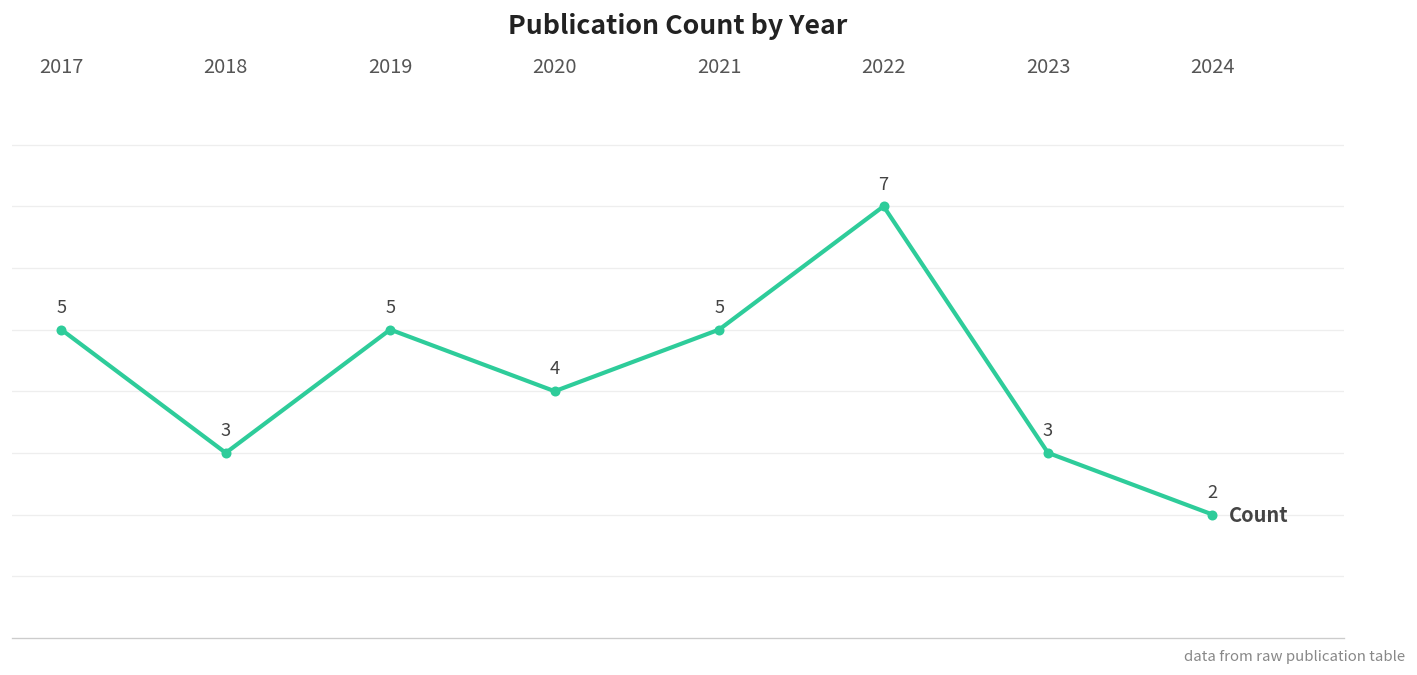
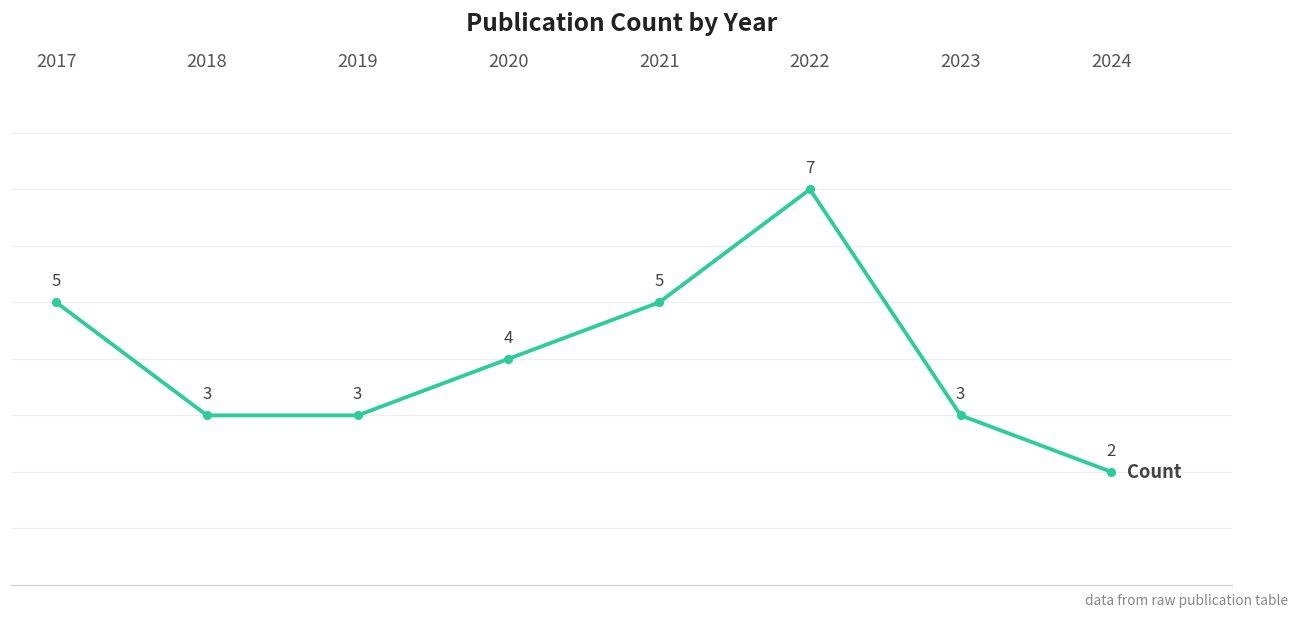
2019: 5 -> 3
